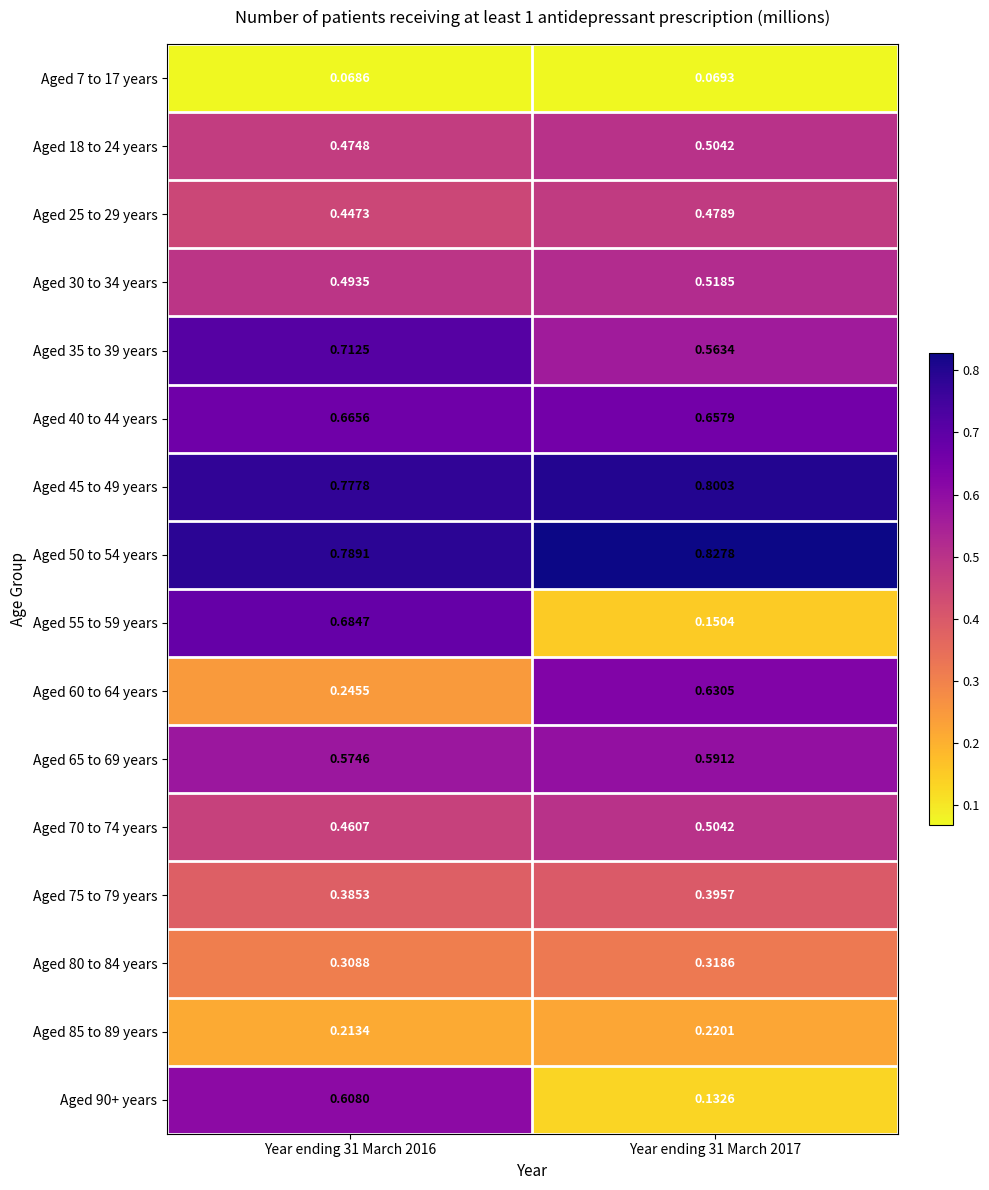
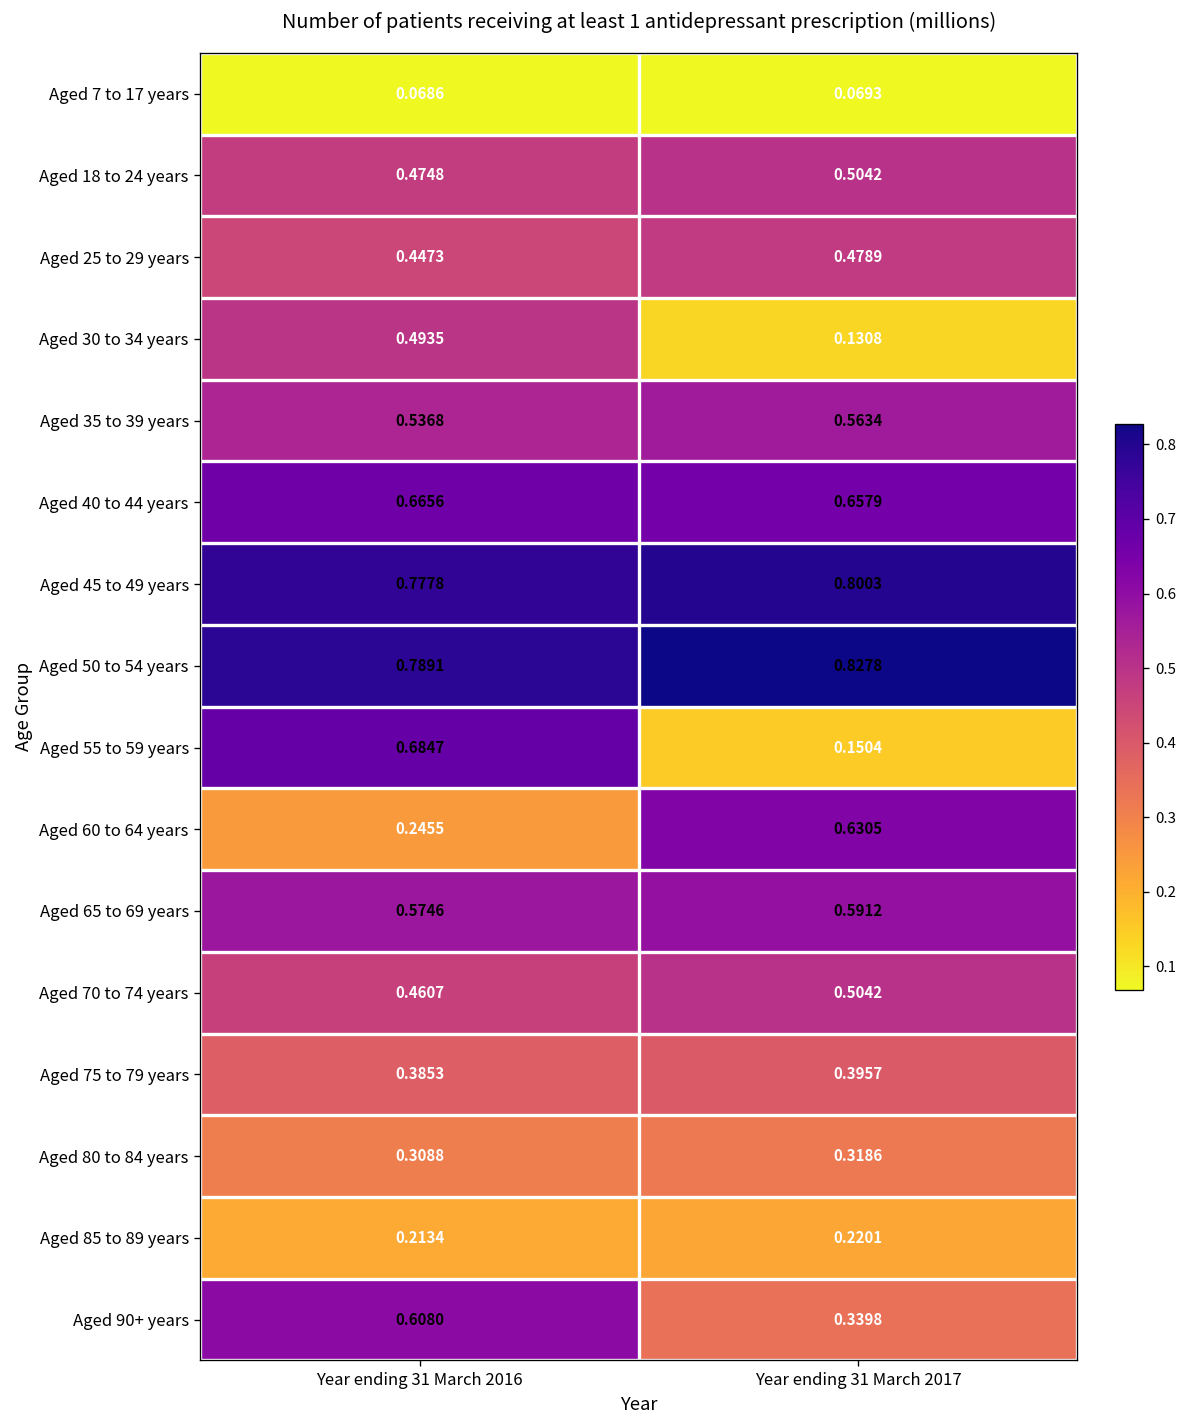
Aged 30 to 34 years, Year ending 31 March 2017: 0.5185 -> 0.1308
Aged 35 to 39 years, Year ending 31 March 2016: 0.7125 -> 0.5368
Aged 90+ years, Year ending 31 March 2017: 0.1326 -> 0.3398
